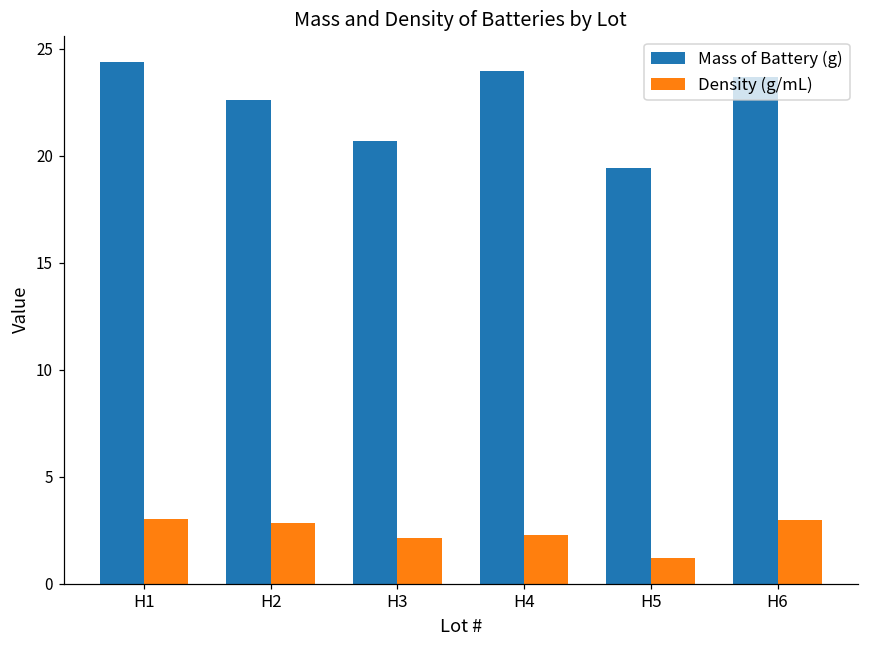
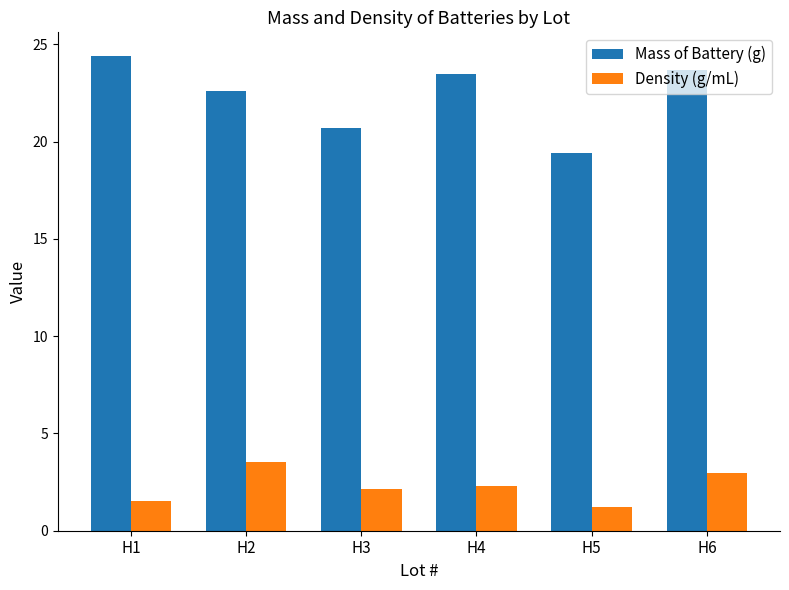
Density (g/mL), H1: 3.1 -> 1.5
Density (g/mL), H2: 2.8 -> 3.5
Mass of Battery (g), H4: 23.9 -> 23.5
